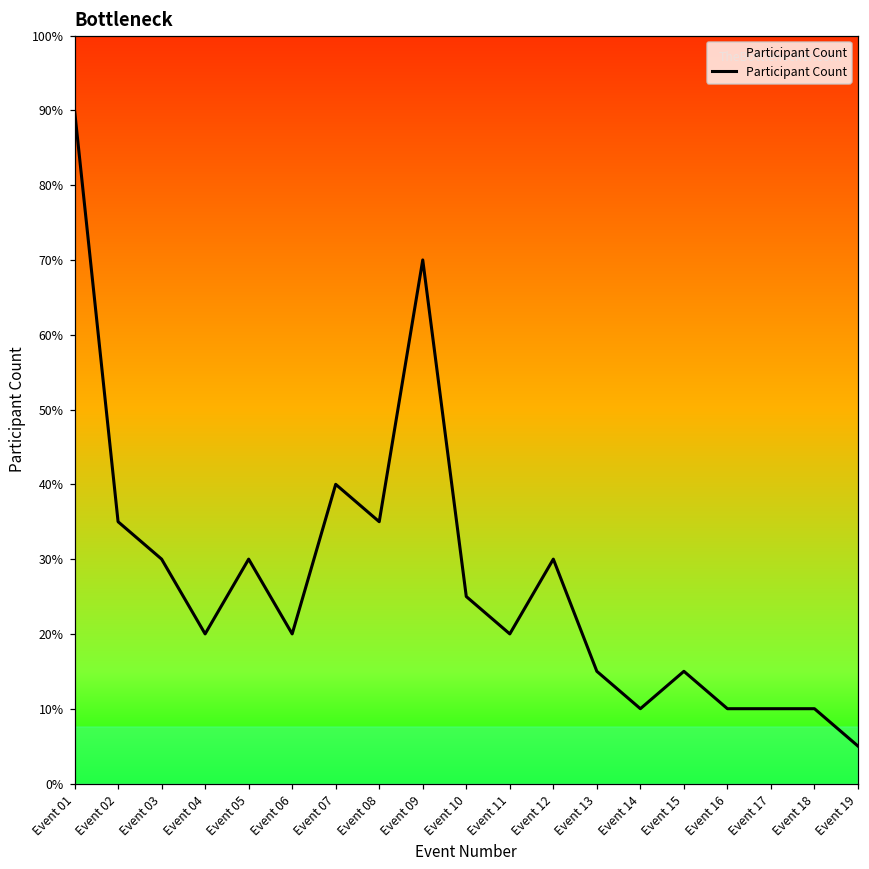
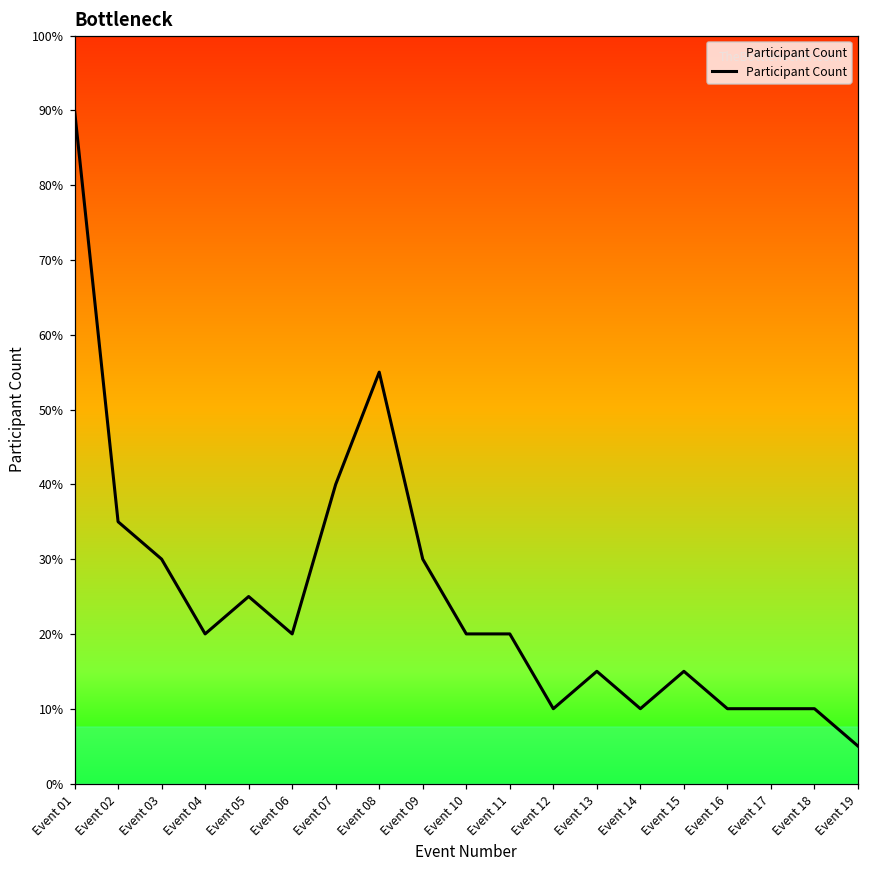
Event 05: 30% -> 25%
Event 08: 35% -> 55%
Event 09: 70% -> 30%
Event 10: 25% -> 20%
Event 12: 30% -> 10%
